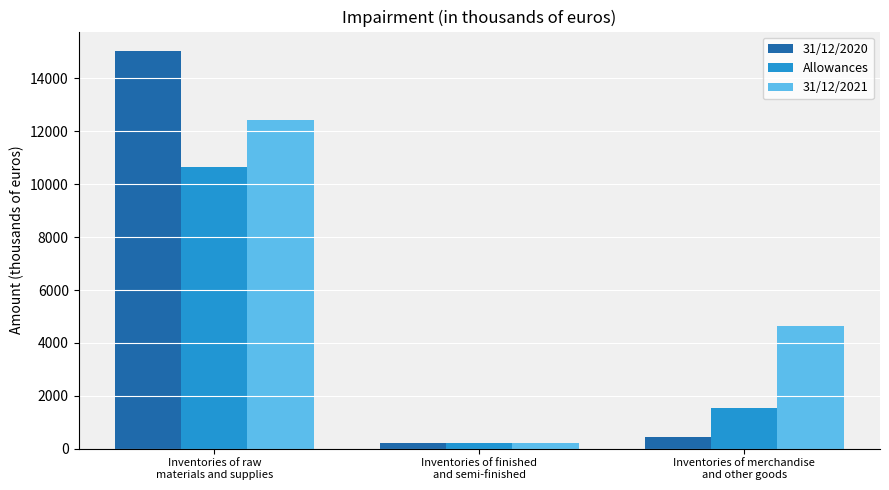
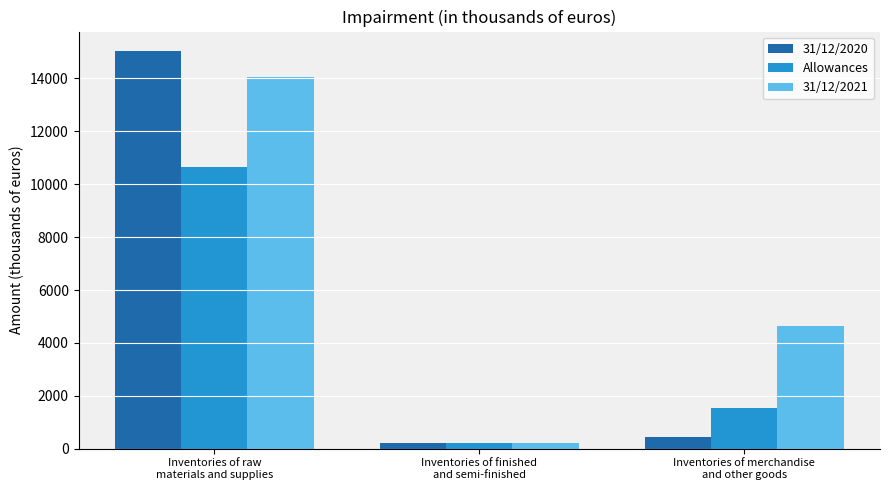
31/12/2021, Inventories of raw materials and supplies: 12400 -> 14100
